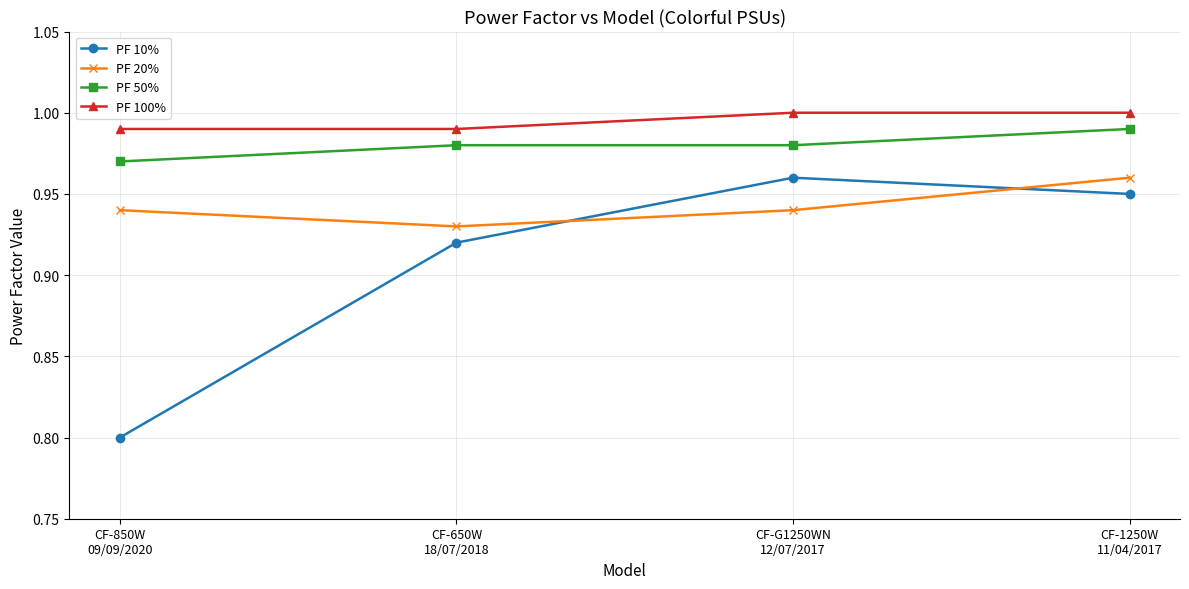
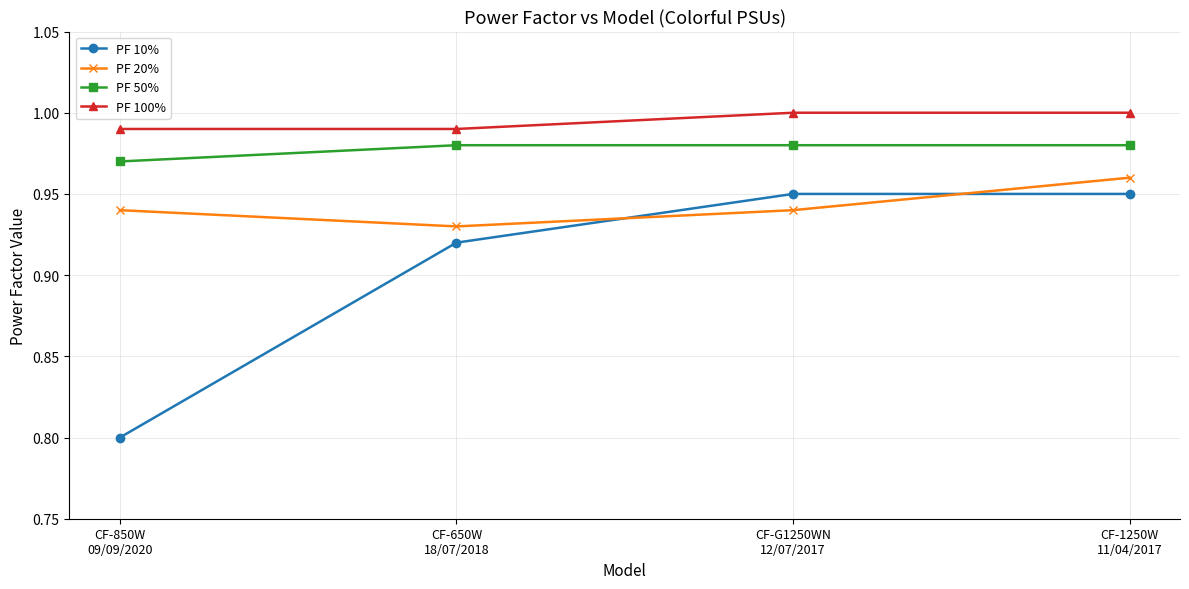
PF 10%, CF-G1250WN 12/07/2017: 0.96 -> 0.95
PF 50%, CF-1250W 11/04/2017: 0.99 -> 0.98
